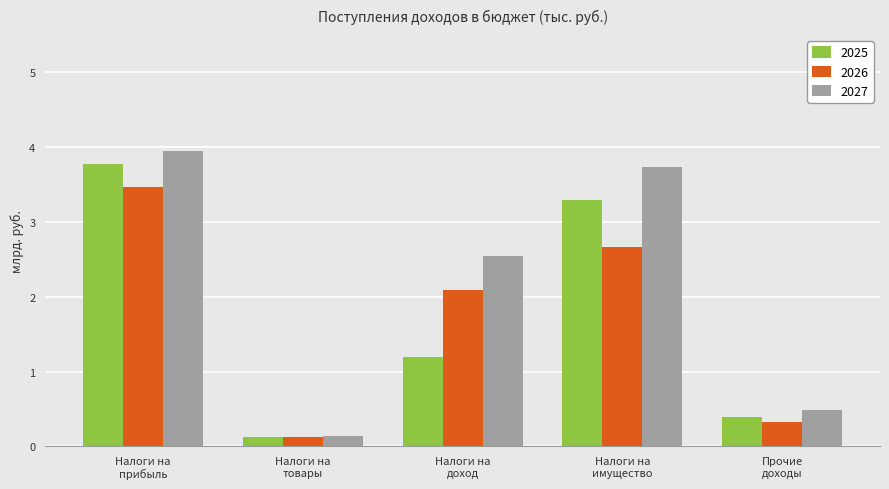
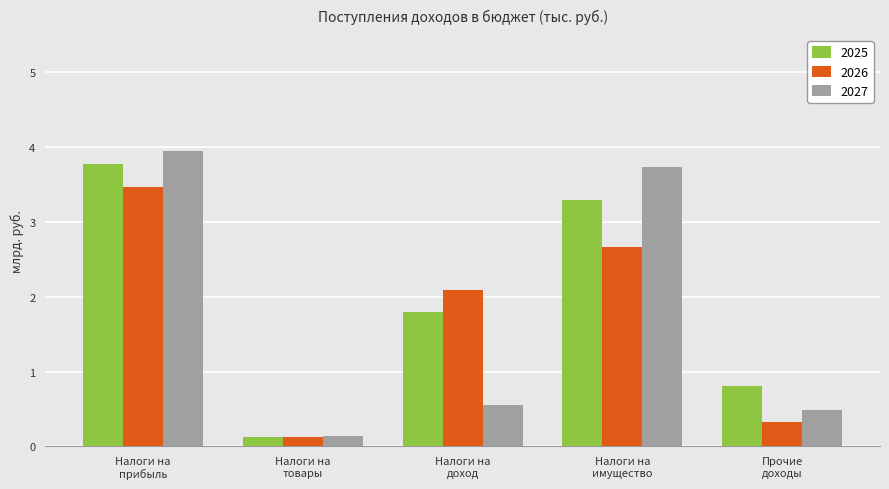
2025, Налоги на доход: 1.2 -> 1.8
2027, Налоги на доход: 2.5 -> 0.6
2025, Прочие доходы: 0.4 -> 0.8
